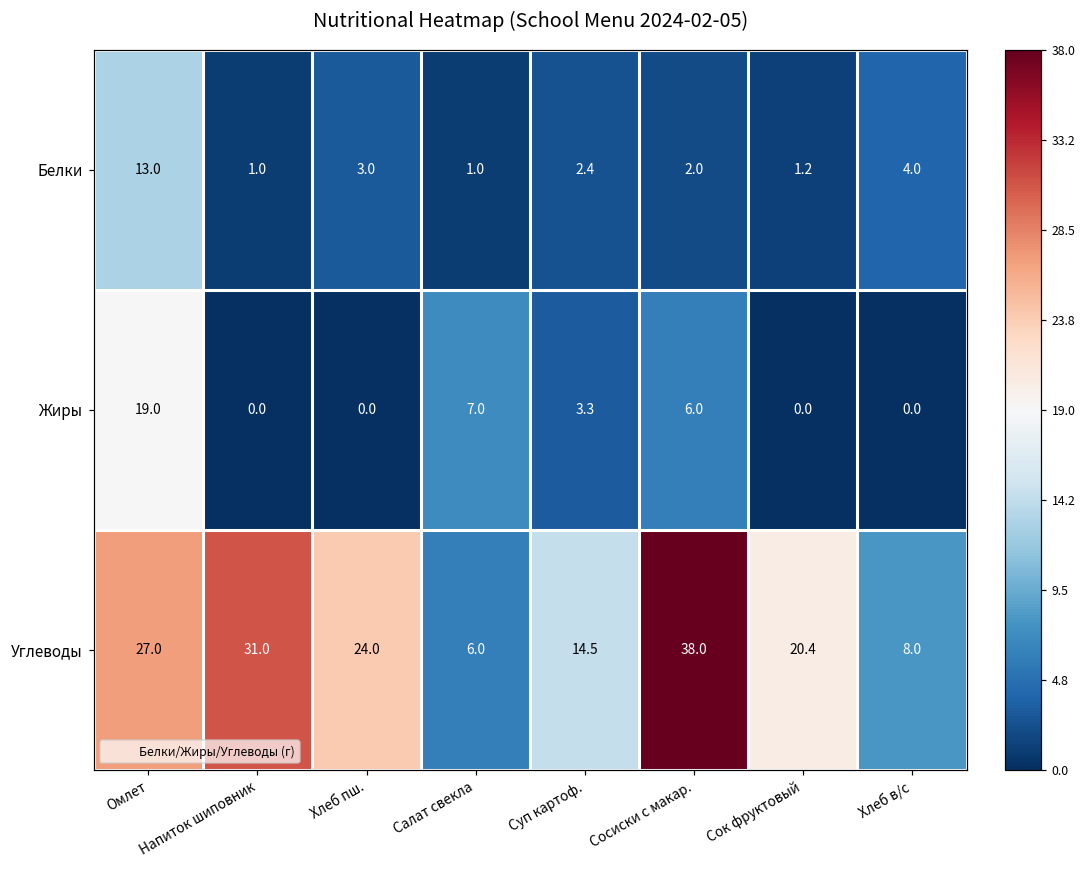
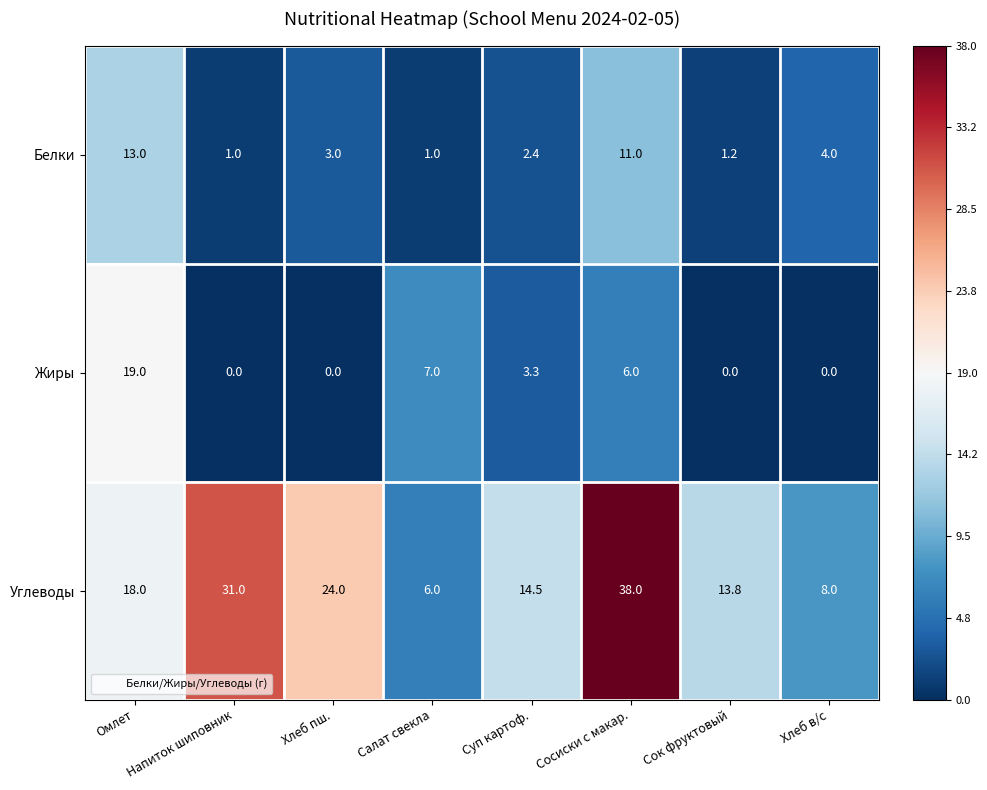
Белки, Сосиски с макар.: 2.0 -> 11.0
Углеводы, Омлет: 27.0 -> 18.0
Углеводы, Сок фруктовый: 20.4 -> 13.8
